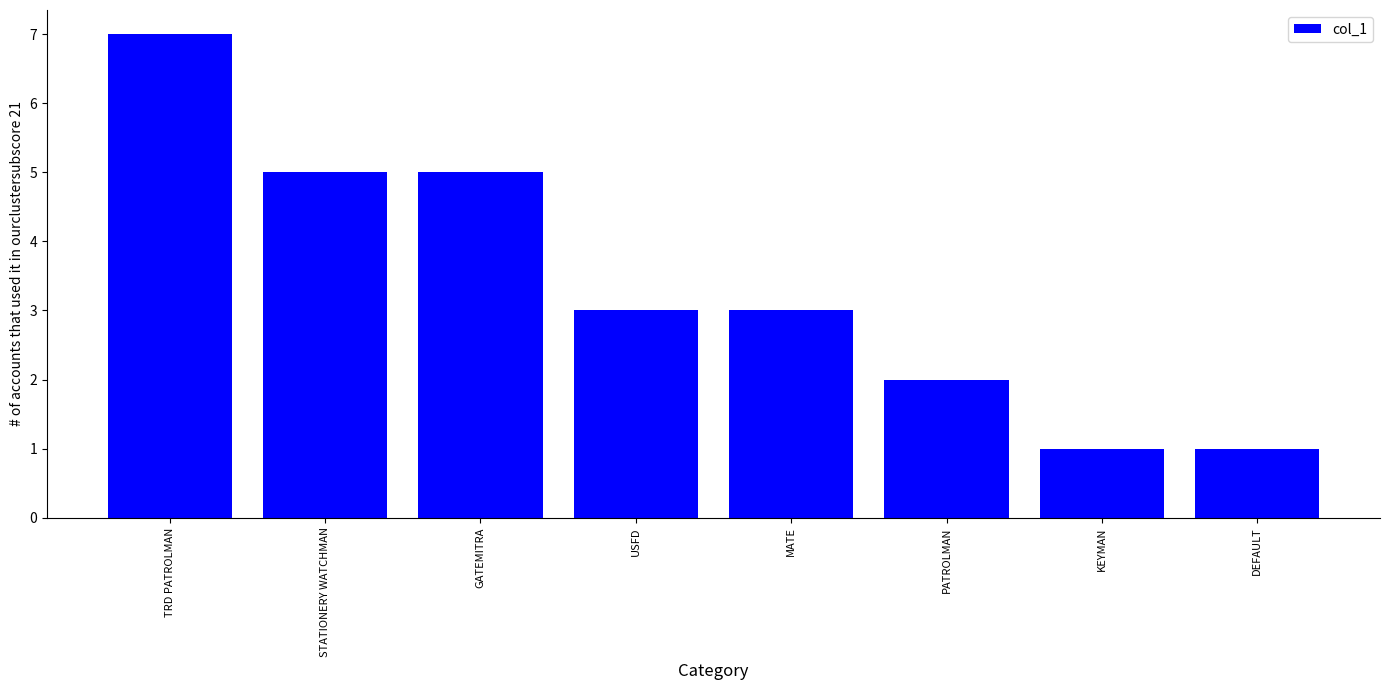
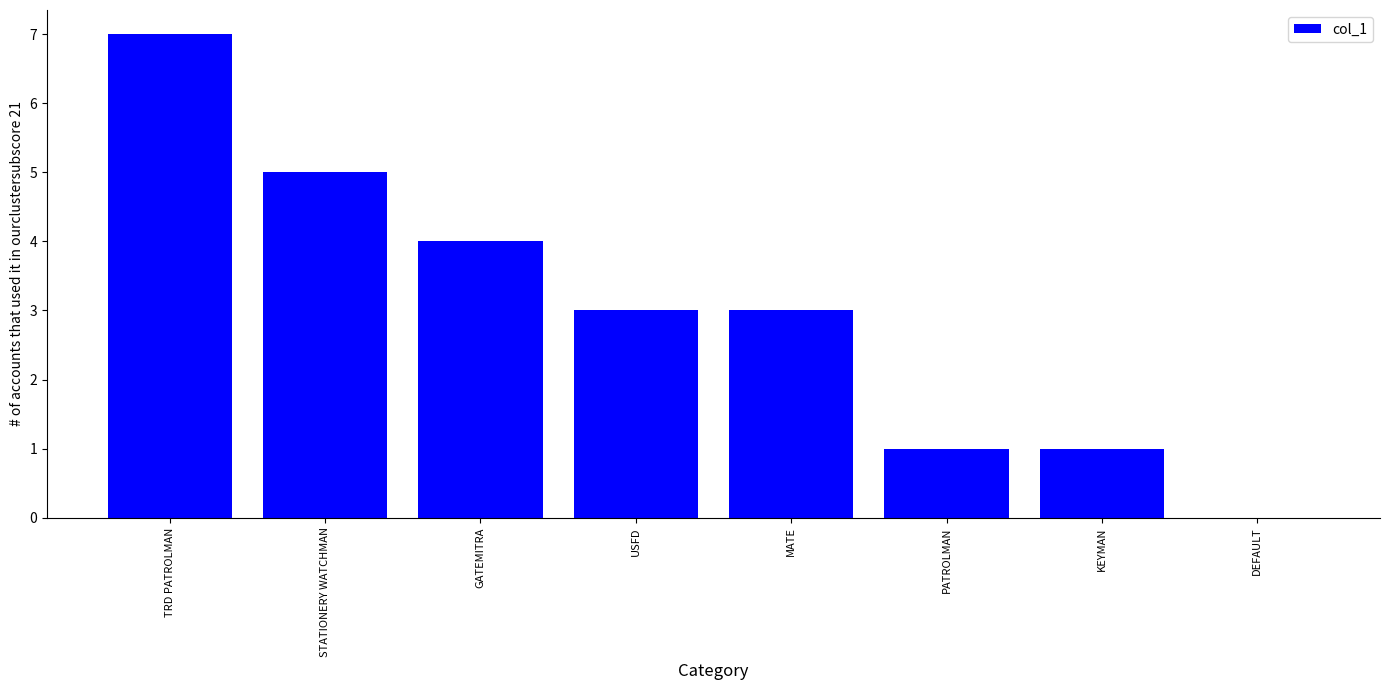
GATEMITRA: 5 -> 4
PATROLMAN: 2 -> 1
DEFAULT: 1 -> 0
